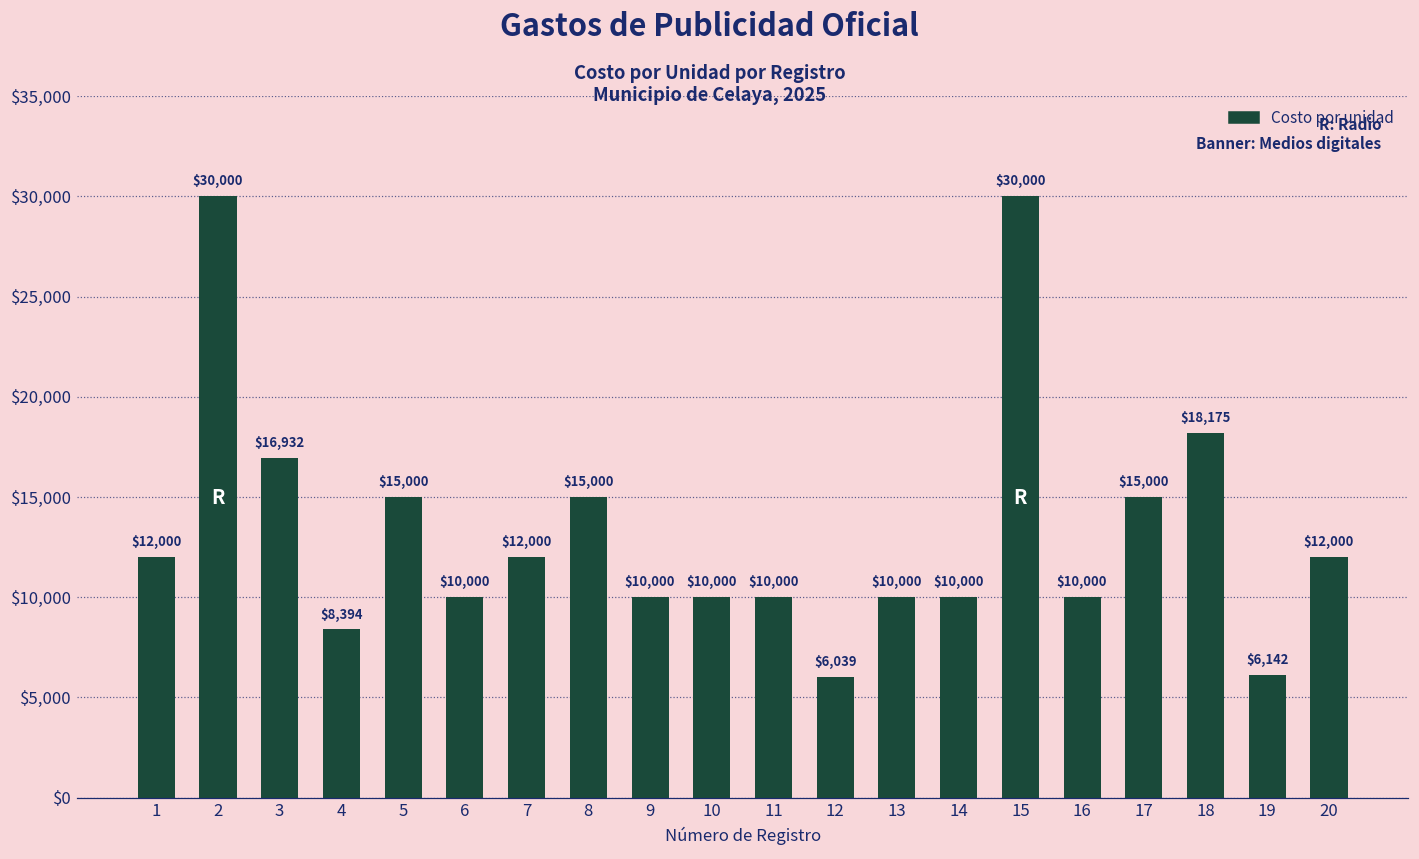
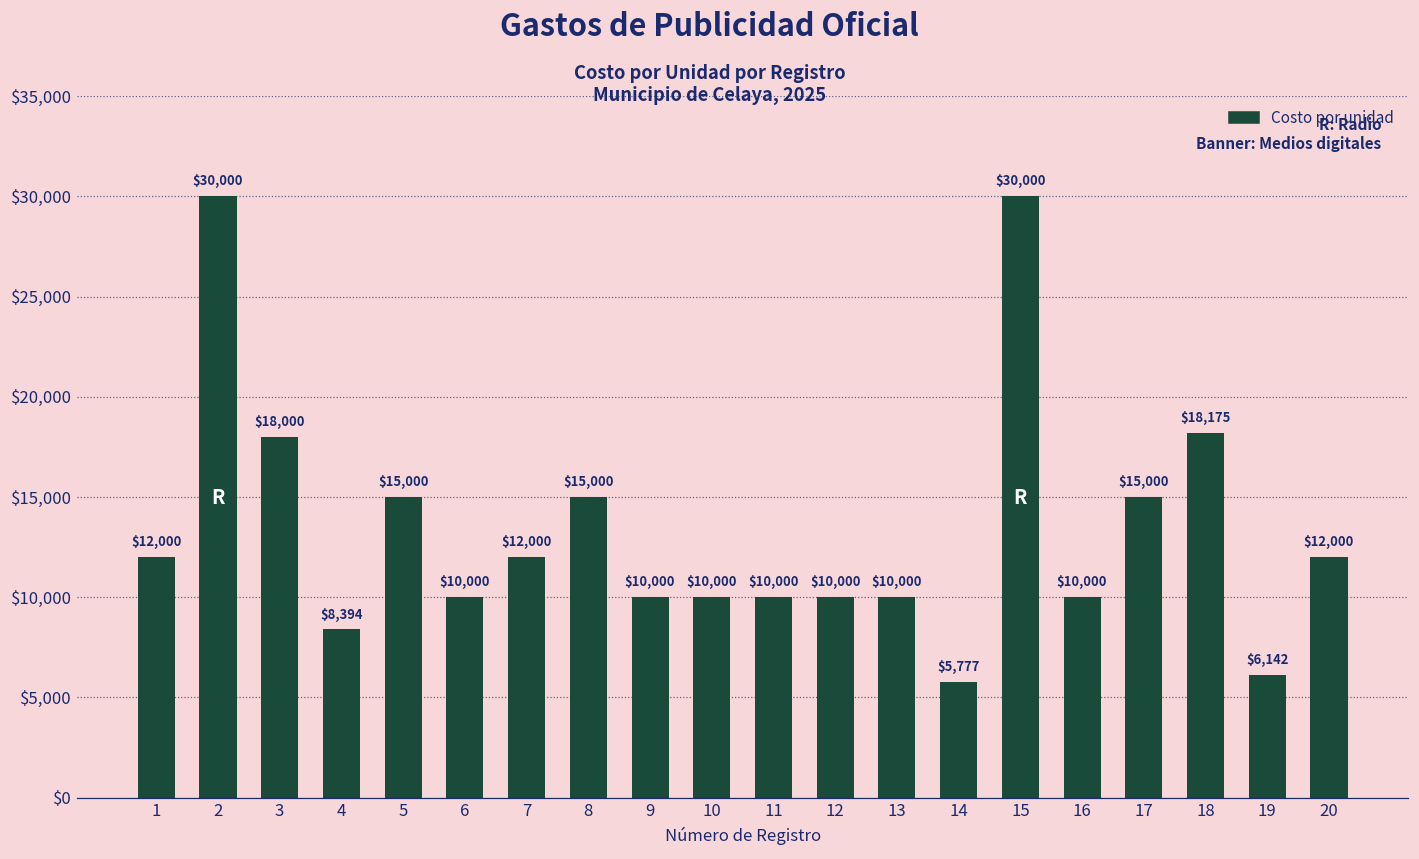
3: $16,932 -> $18,000
12: $6,039 -> $10,000
14: $10,000 -> $5,777
